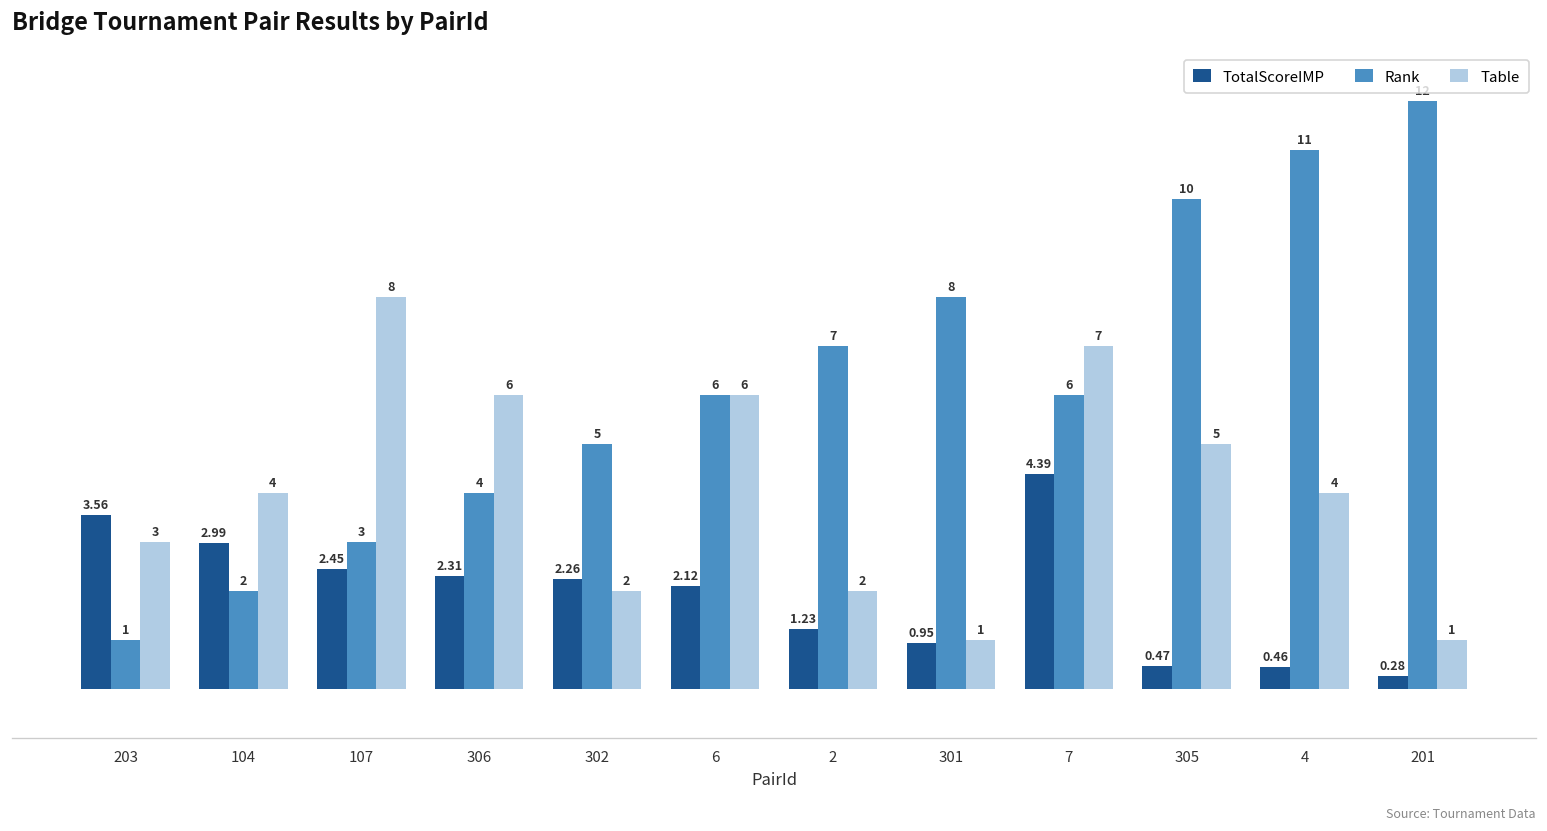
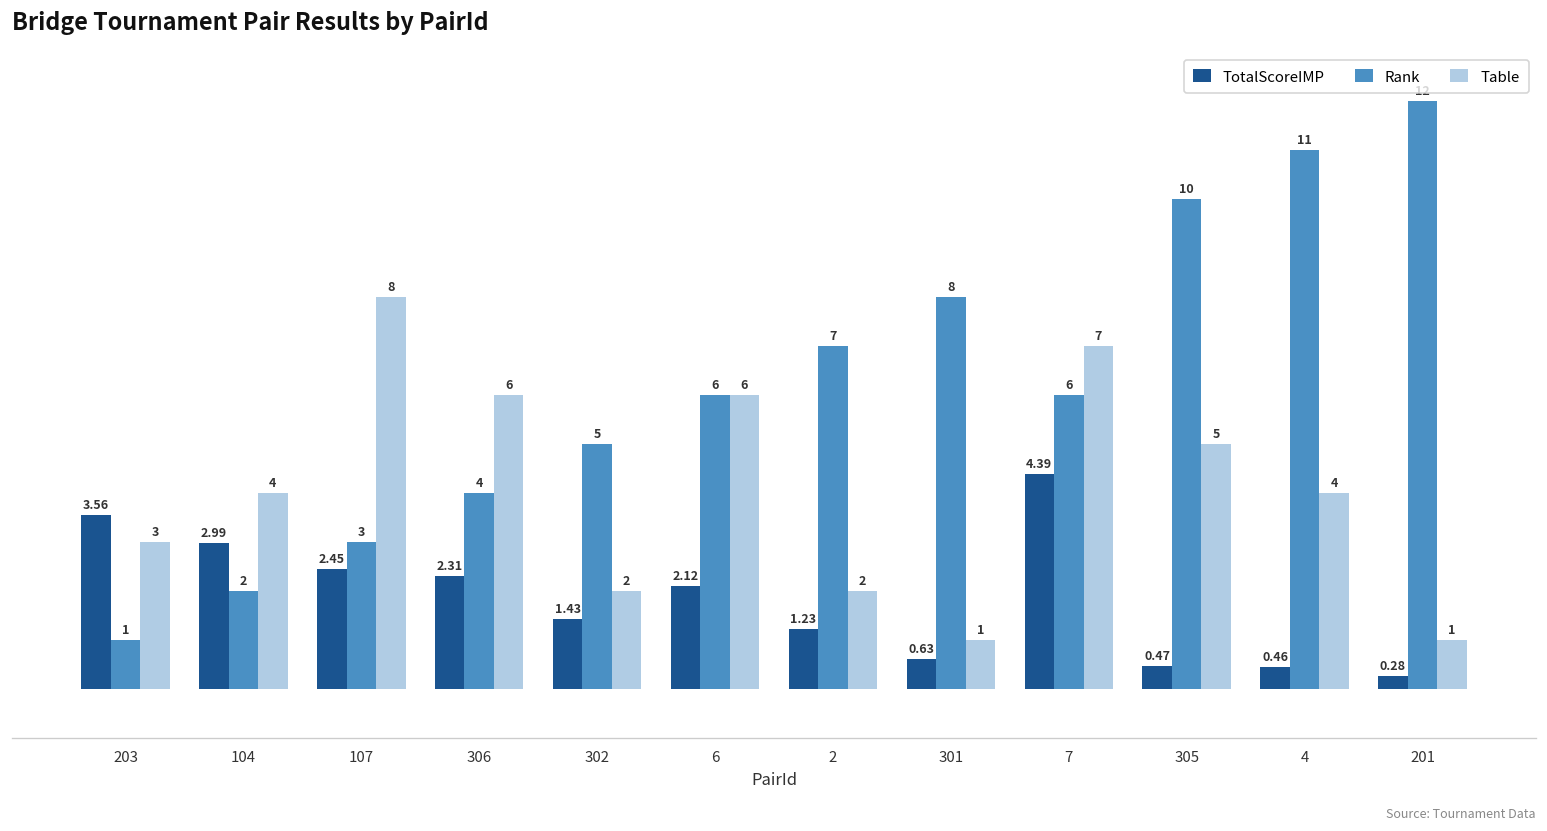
TotalScoreIMP, 302: 2.26 -> 1.43
TotalScoreIMP, 301: 0.95 -> 0.63
